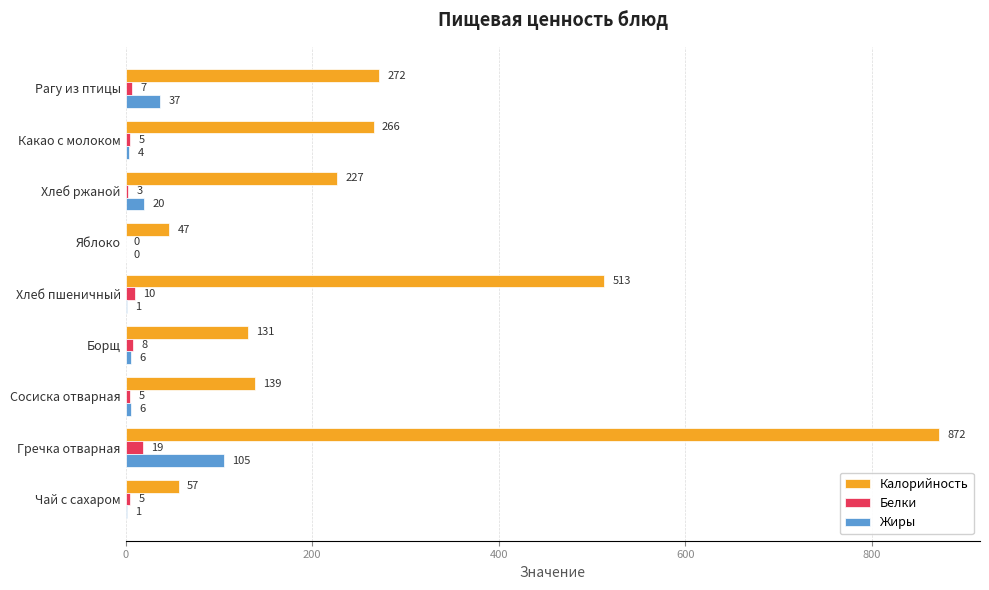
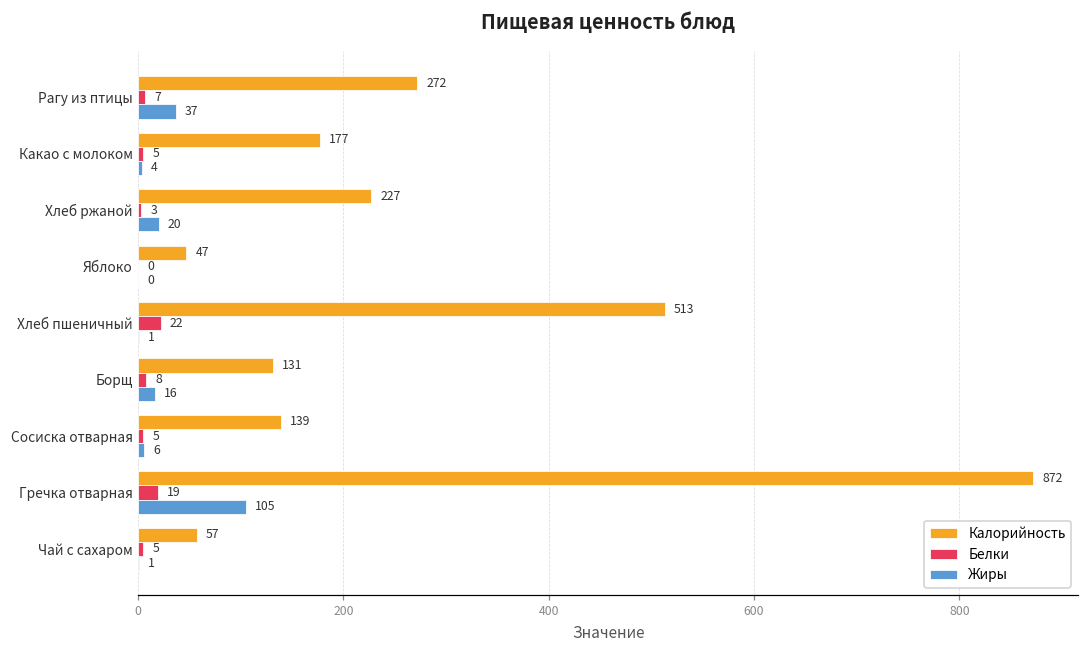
Калорийность, Какао с молоком: 266 -> 177
Белки, Хлеб пшеничный: 10 -> 22
Жиры, Борщ: 6 -> 16
